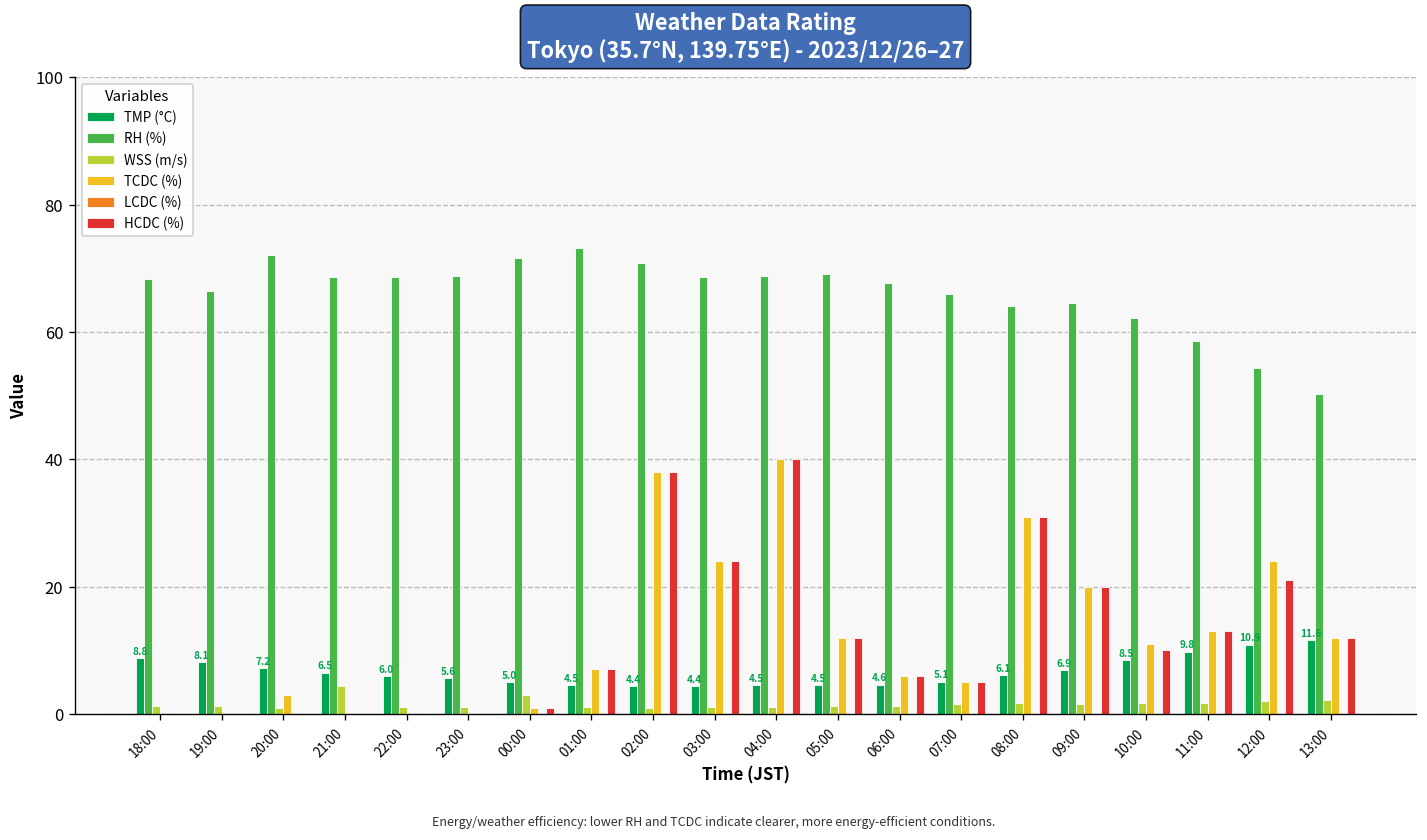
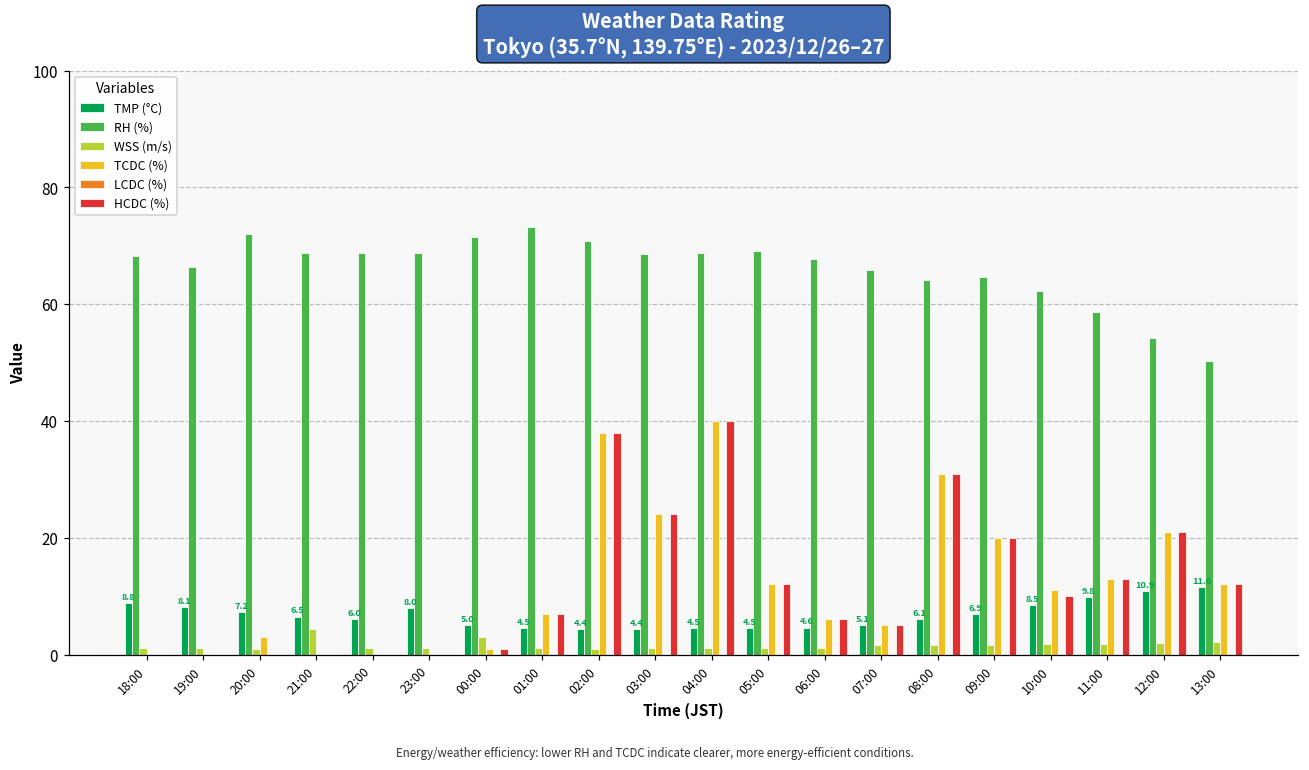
TMP (°C), 23:00: 5.6 -> 8.0
TCDC (%), 12:00: 24 -> 21
